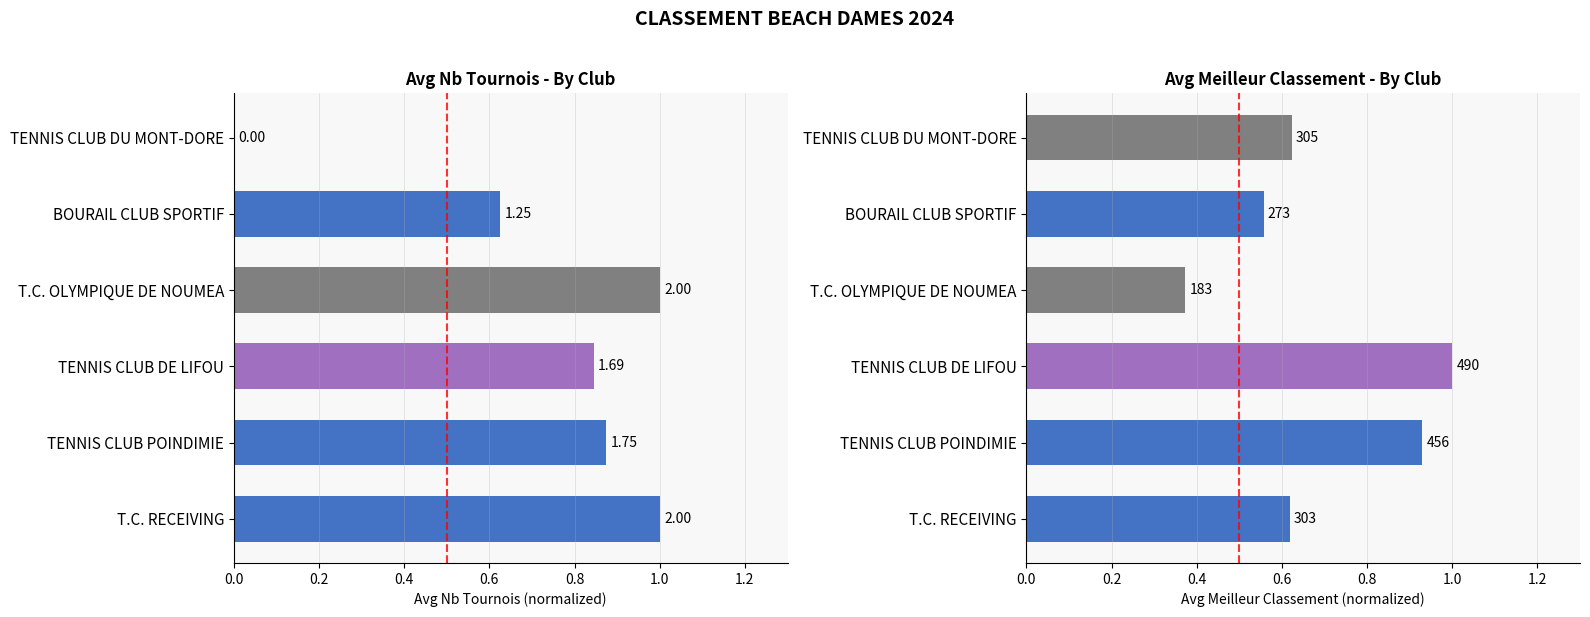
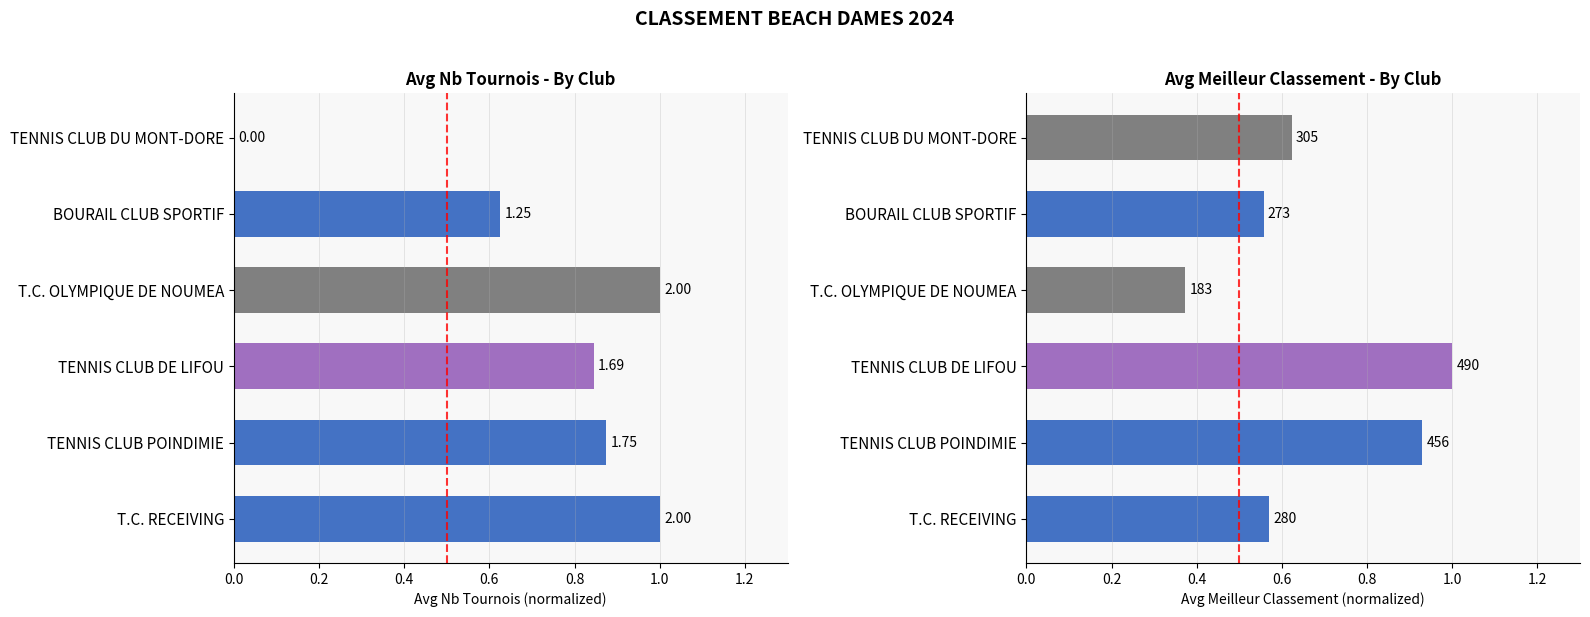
Avg Meilleur Classement - By Club, T.C. RECEIVING: 303 -> 280
